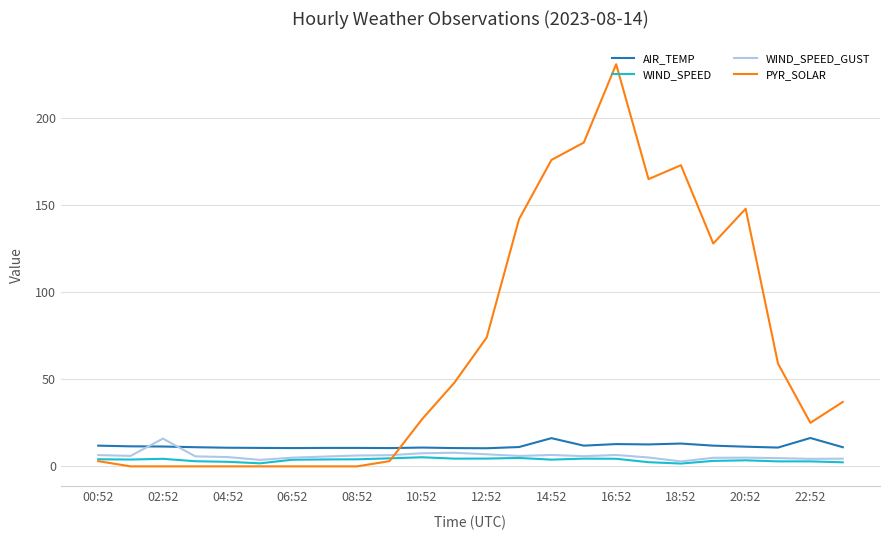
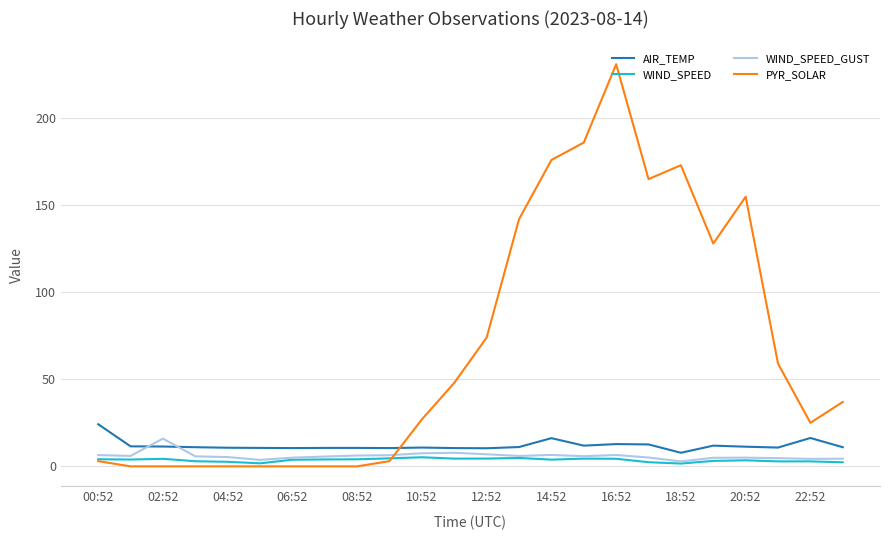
AIR_TEMP, 00:52: 12 -> 24
AIR_TEMP, 18:52: 13 -> 8
PYR_SOLAR, 20:52: 148 -> 155
